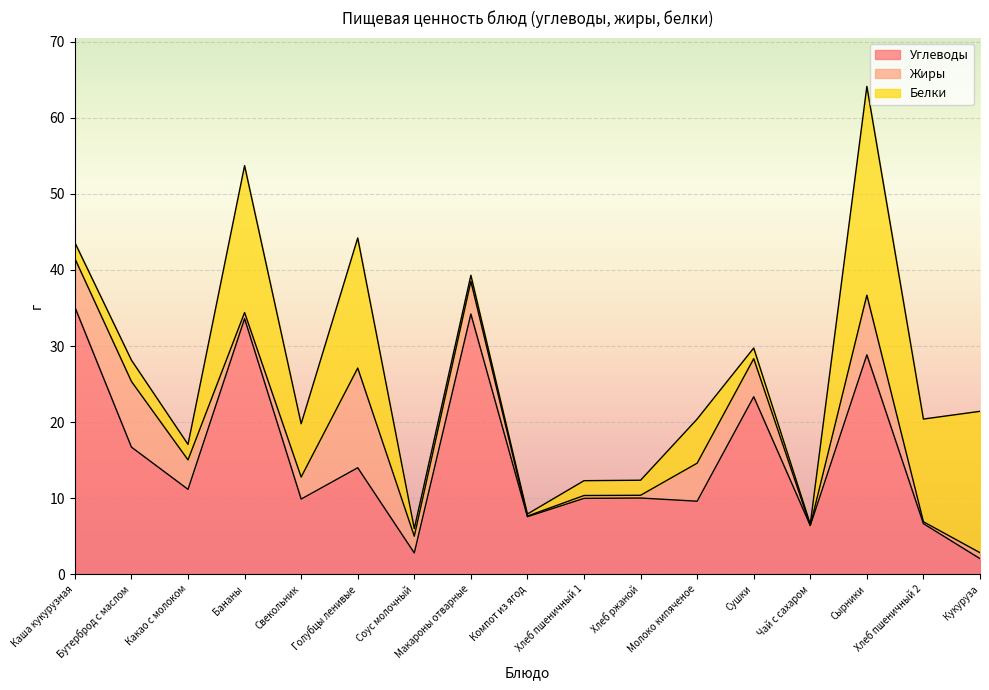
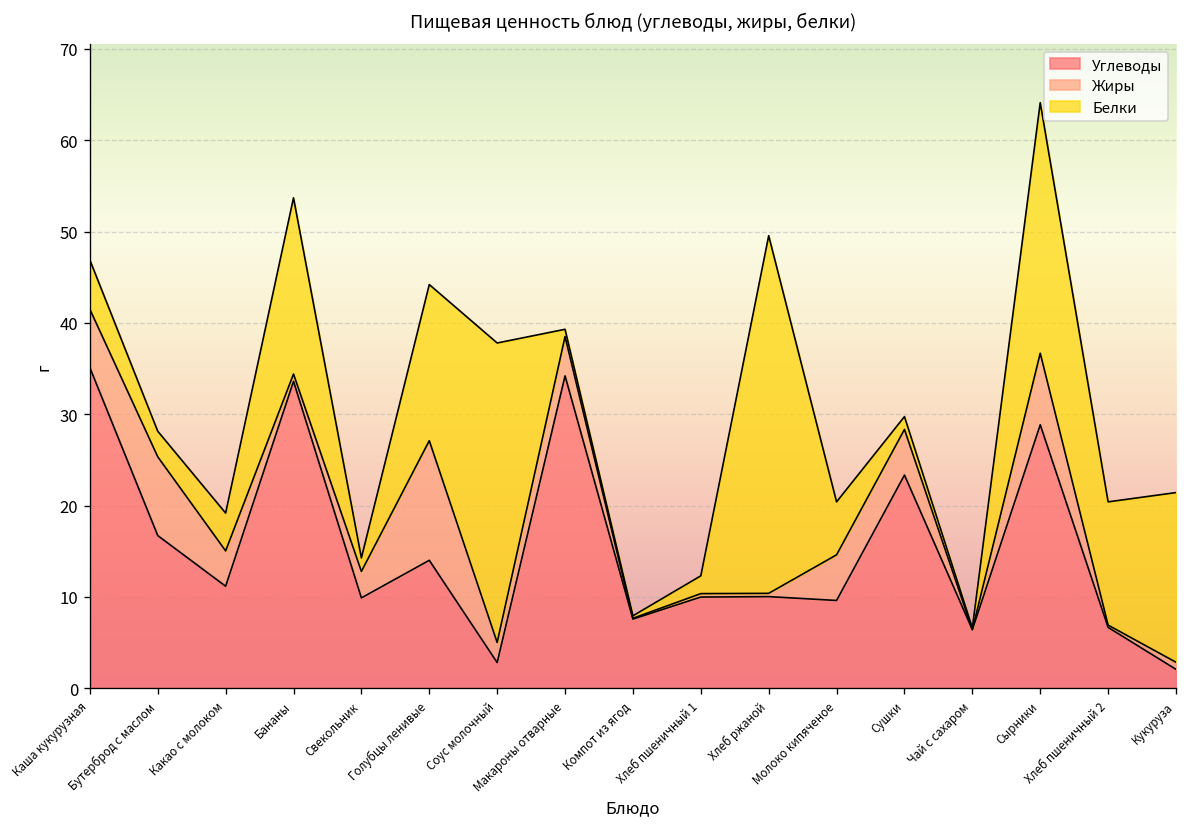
Белки, Каша кукурузная: 2 -> 5
Белки, Какао с молоком: 2 -> 4
Белки, Свекольник: 7 -> 1
Белки, Соус молочный: 1 -> 33
Белки, Хлеб ржаной: 2 -> 39
